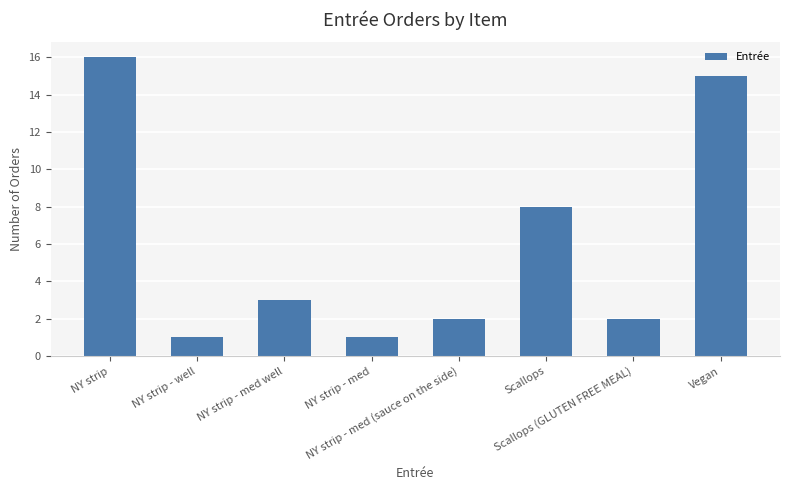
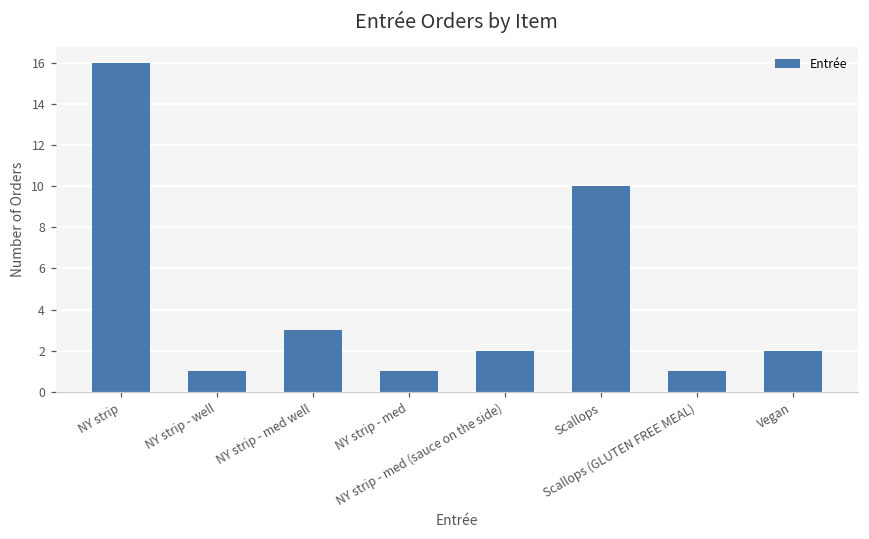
Scallops: 8 -> 10
Scallops (GLUTEN FREE MEAL): 2 -> 1
Vegan: 15 -> 2
